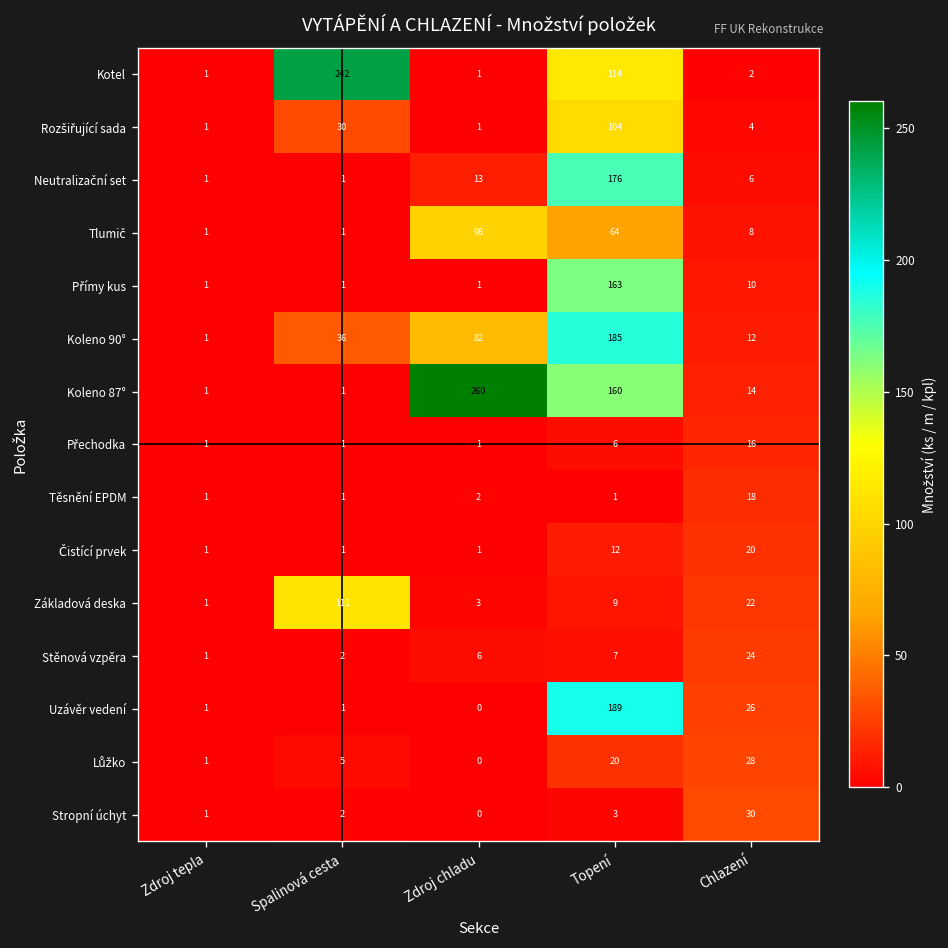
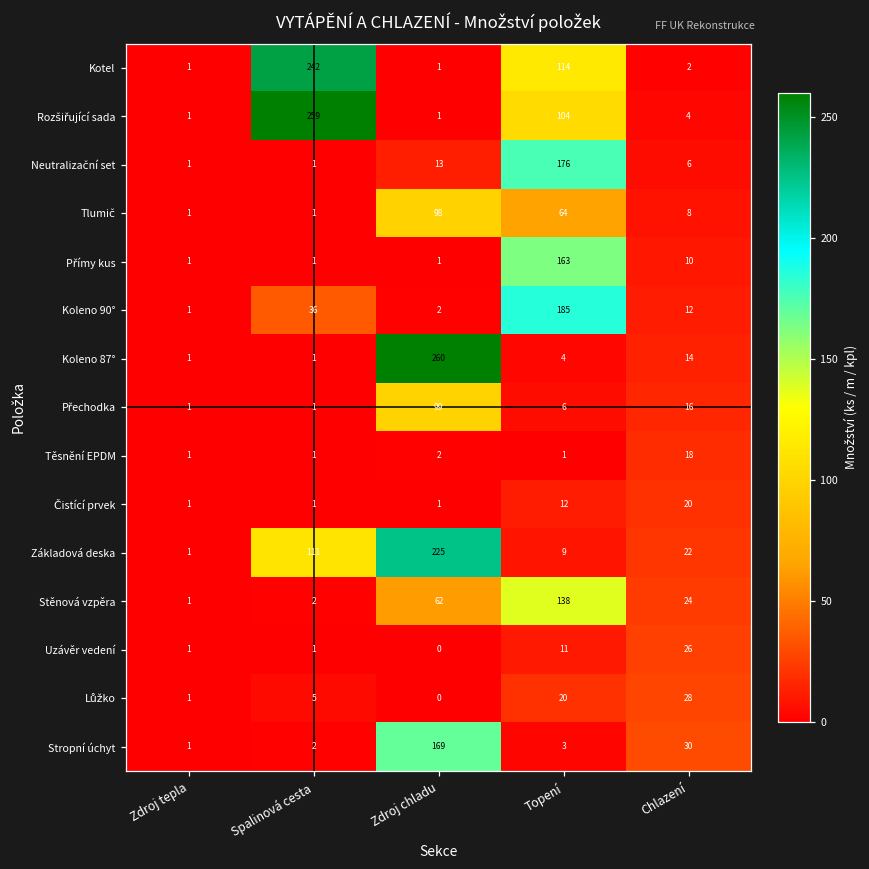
Rozšiřující sada, Spalinová cesta: 30 -> 259
Koleno 90°, Zdroj chladu: 82 -> 2
Koleno 87°, Topení: 160 -> 4
Přechodka, Zdroj chladu: 1 -> 99
Základová deska, Zdroj chladu: 3 -> 225
Stěnová vzpěra, Zdroj chladu: 6 -> 62
Stěnová vzpěra, Topení: 7 -> 138
Uzávěr vedení, Topení: 189 -> 11
Stropní úchyt, Zdroj chladu: 0 -> 169
